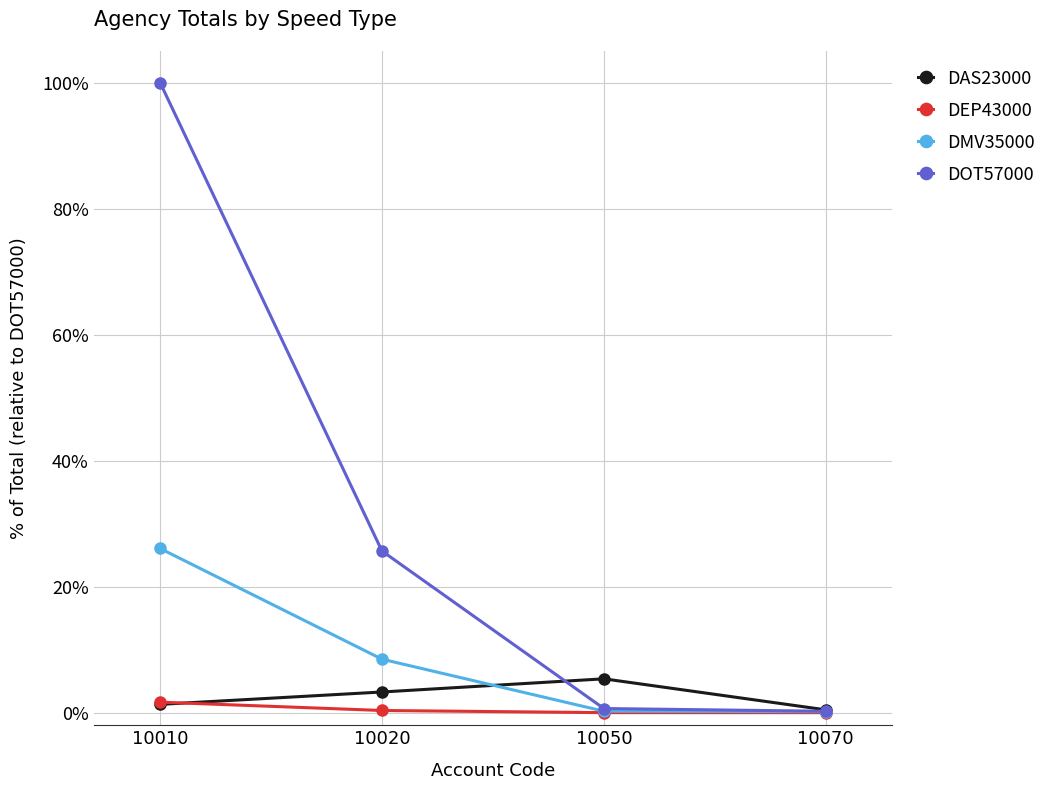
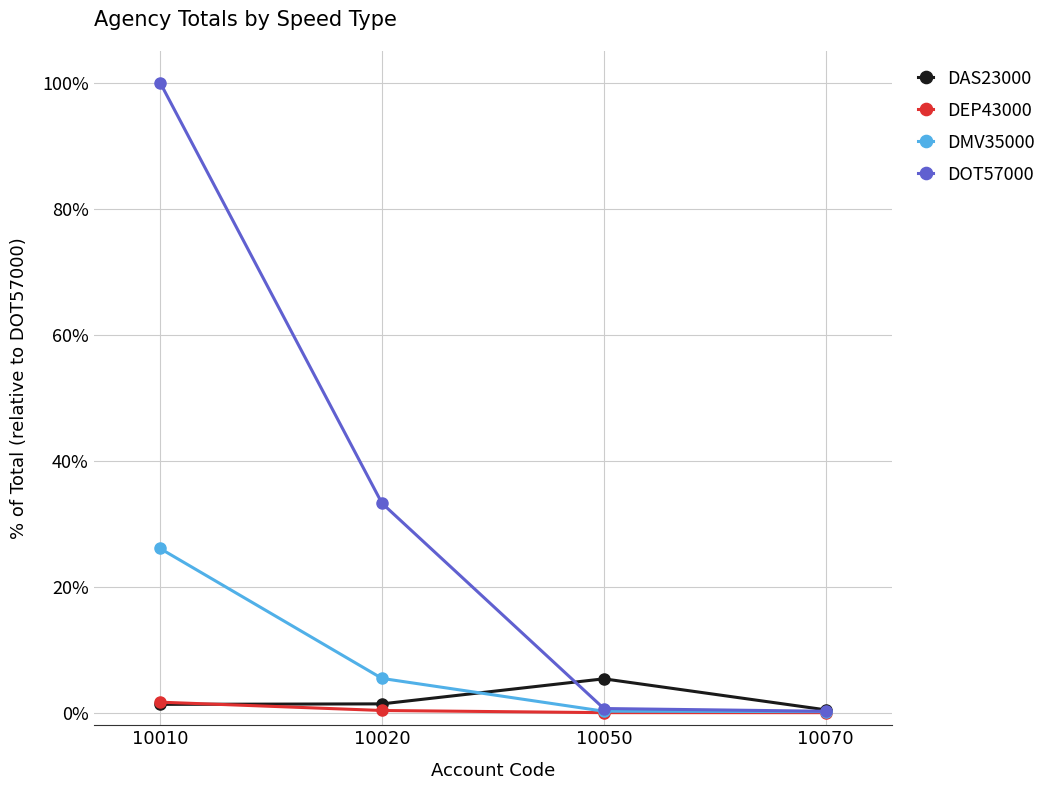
DAS23000, 10020: 3% -> 1%
DMV35000, 10020: 8% -> 5%
DOT57000, 10020: 26% -> 33%
